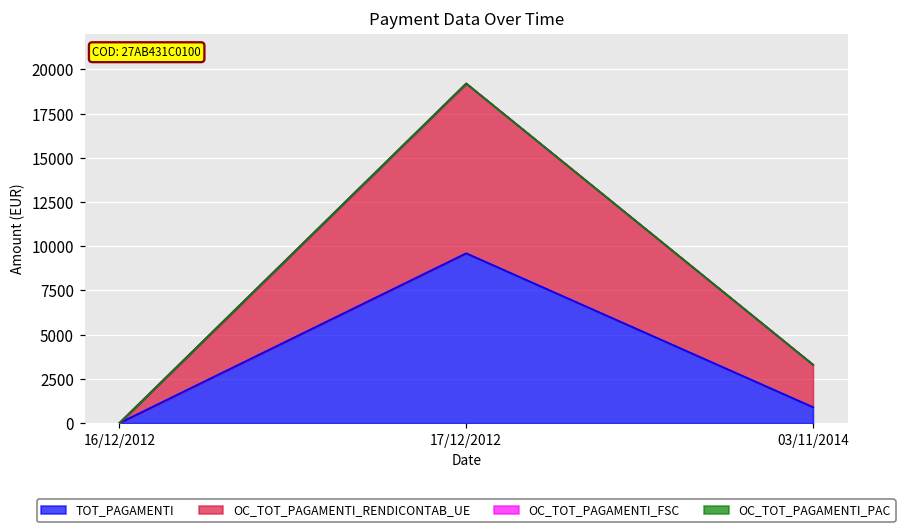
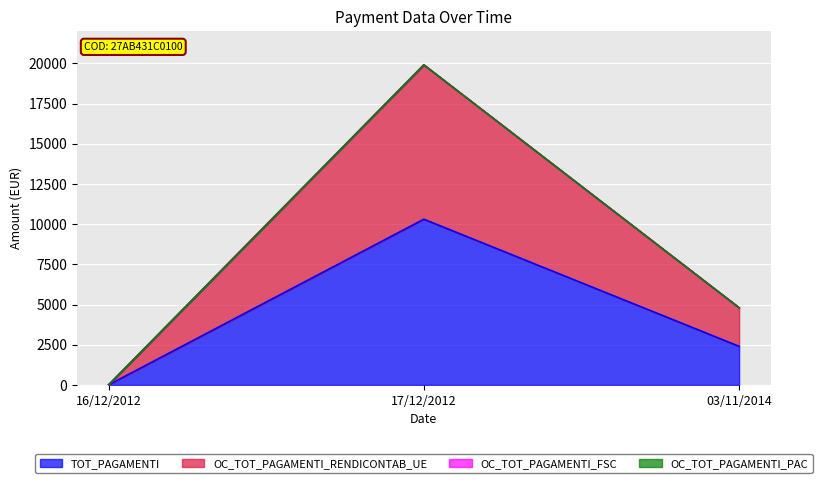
TOT_PAGAMENTI, 17/12/2012: 9600 -> 10300
TOT_PAGAMENTI, 03/11/2014: 900 -> 2400
